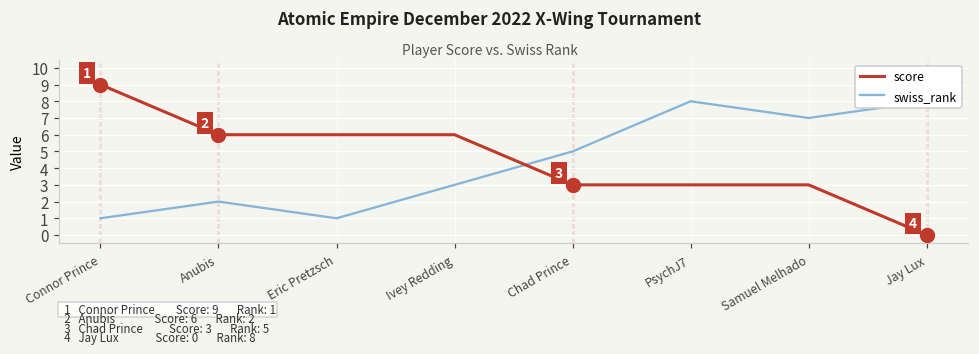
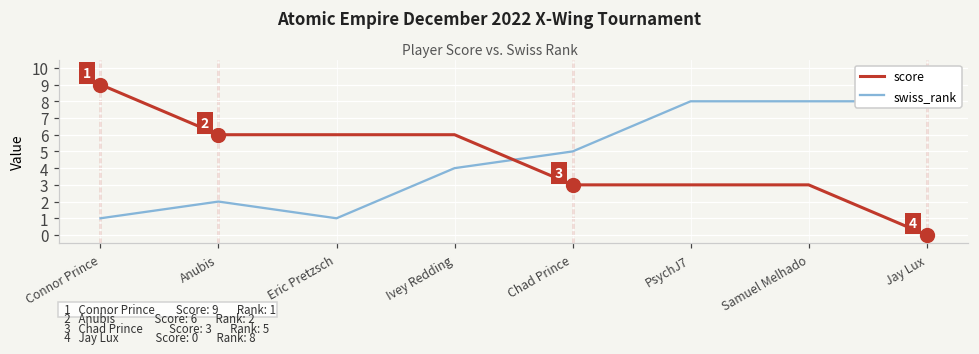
swiss_rank, Ivey Redding: 3 -> 4
swiss_rank, Samuel Melhado: 7 -> 8
